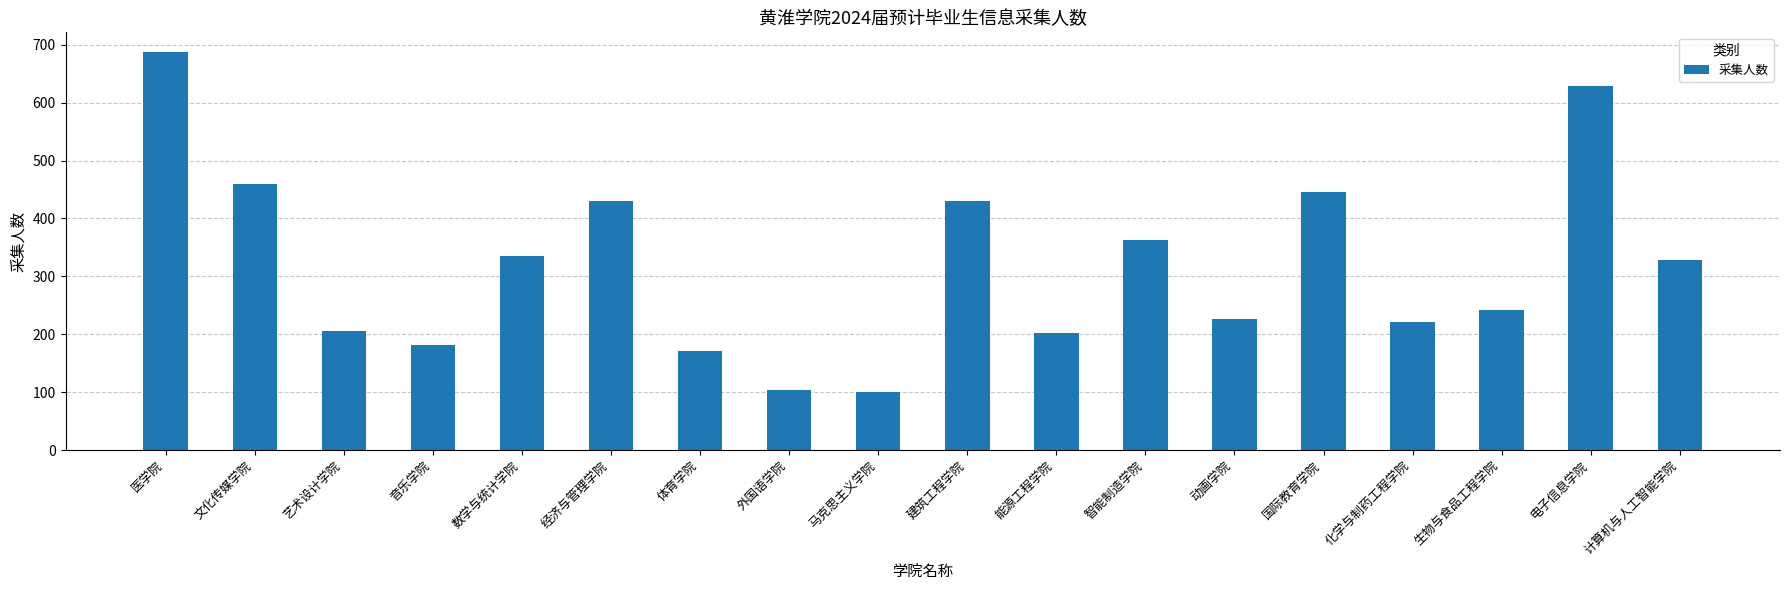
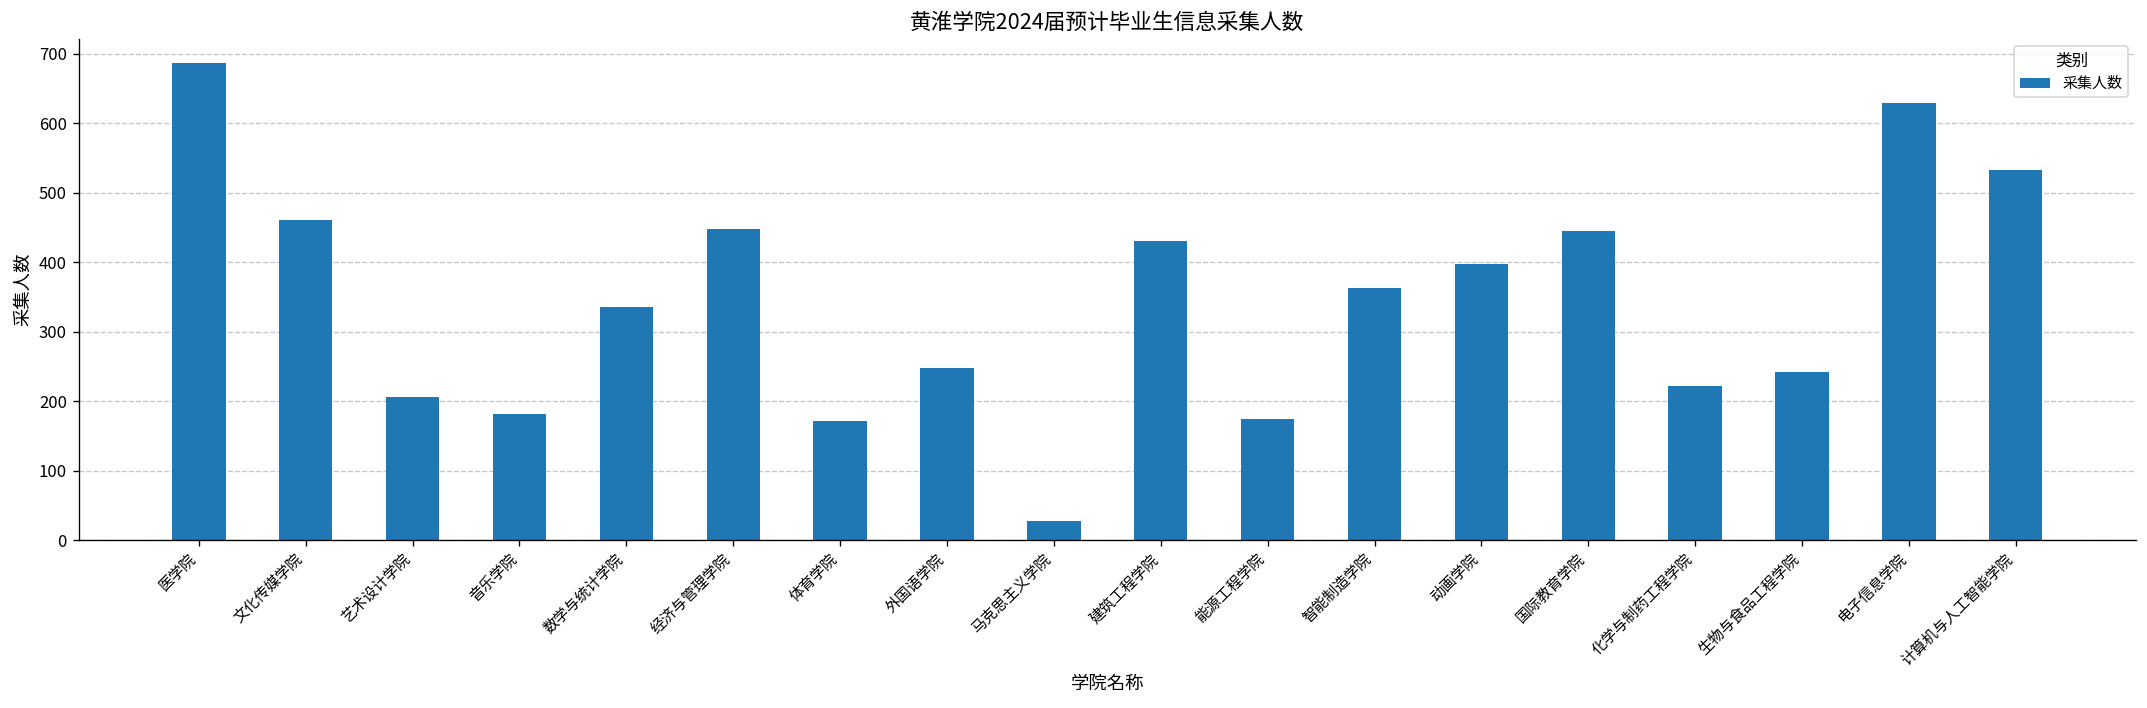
经济与管理学院: 430 -> 450
外国语学院: 100 -> 250
马克思主义学院: 100 -> 30
能源工程学院: 200 -> 180
动画学院: 230 -> 400
计算机与人工智能学院: 330 -> 530
